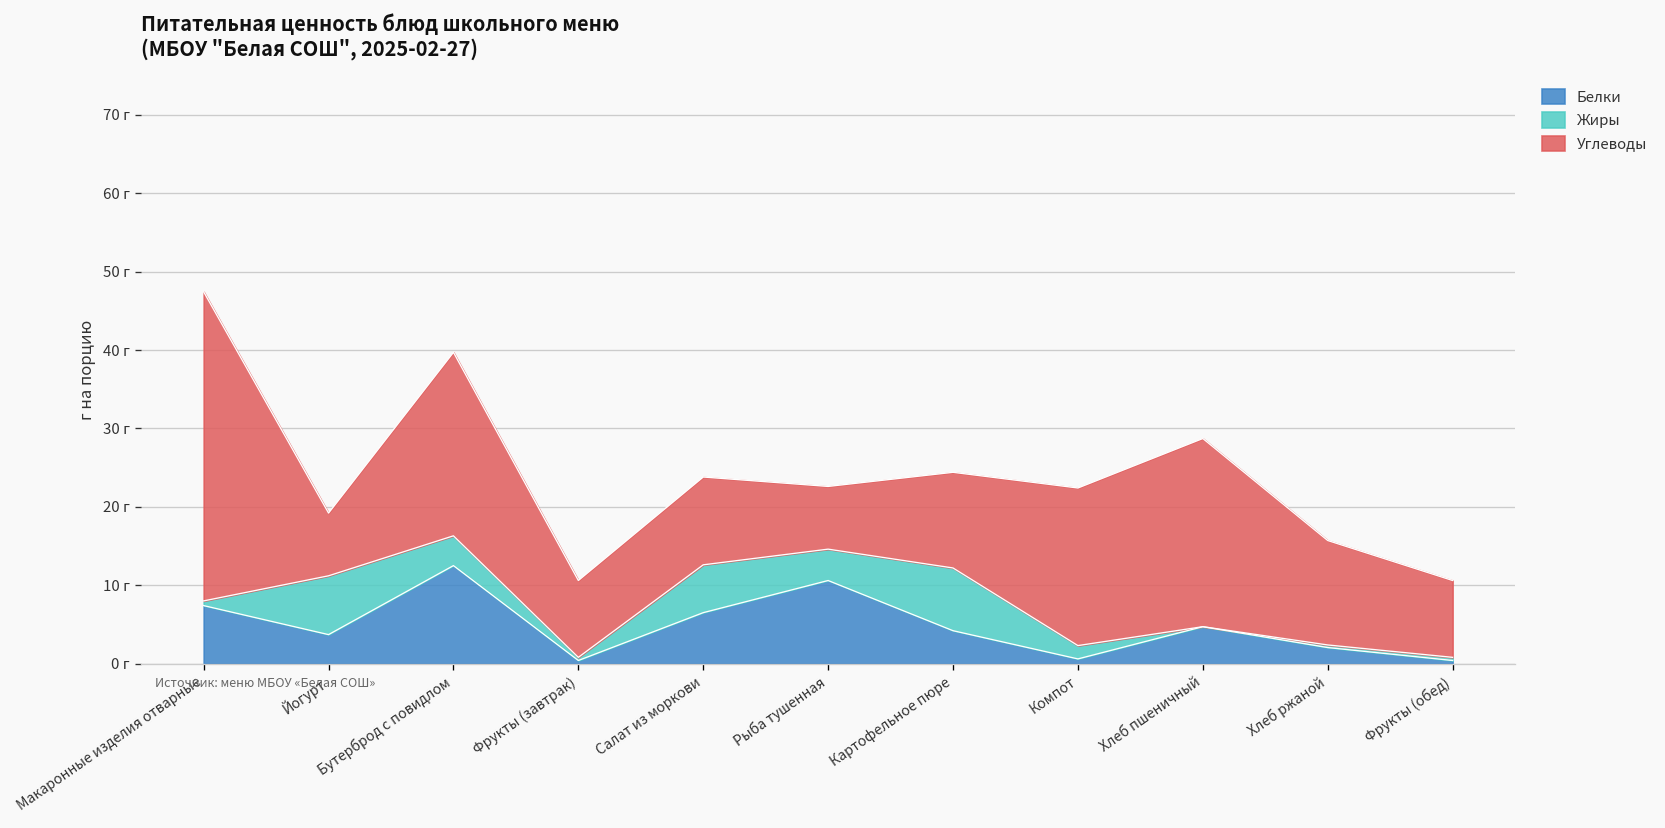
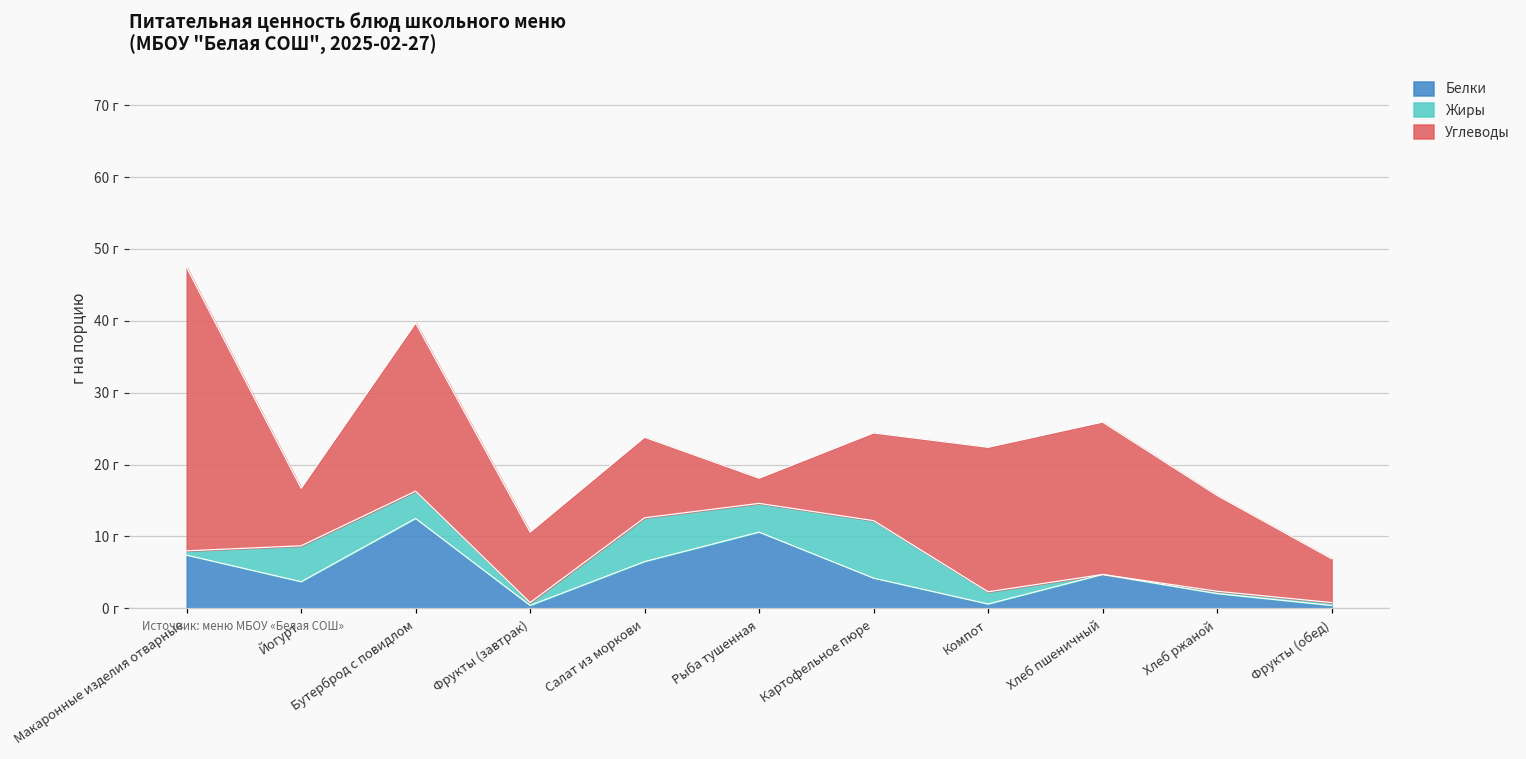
Жиры, Йогурт: 7 г -> 5 г
Углеводы, Рыба тушенная: 8 г -> 4 г
Углеводы, Хлеб пшеничный: 24 г -> 21 г
Углеводы, Фрукты (обед): 10 г -> 6 г
